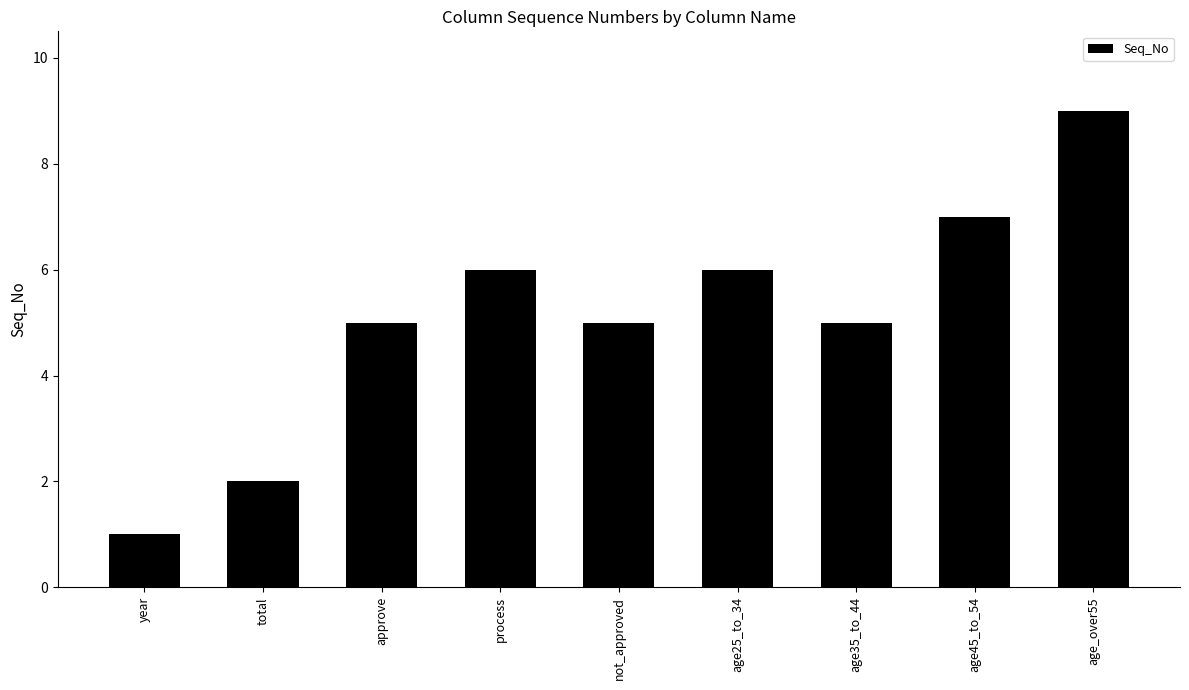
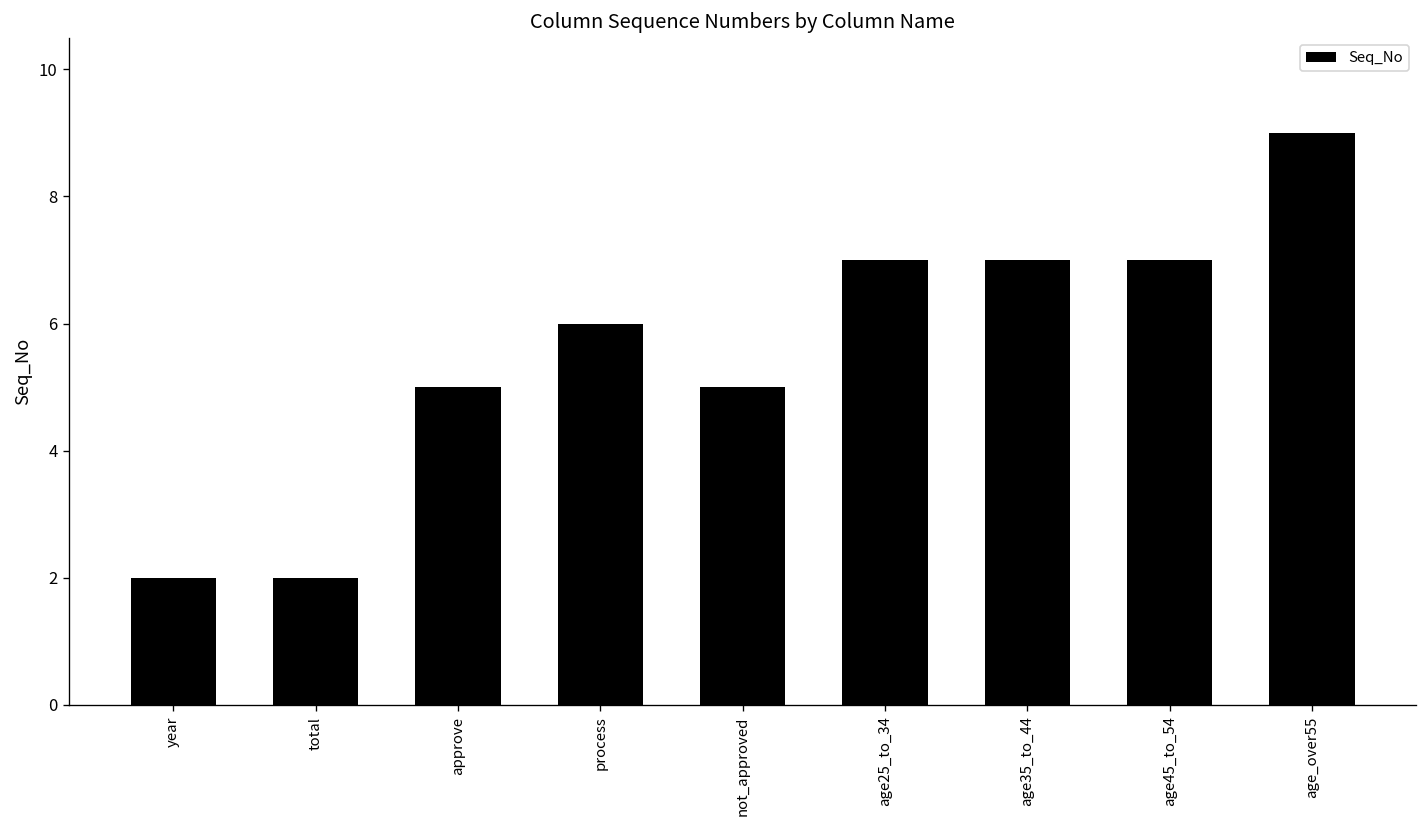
year: 1 -> 2
age25_to_34: 6 -> 7
age35_to_44: 5 -> 7
